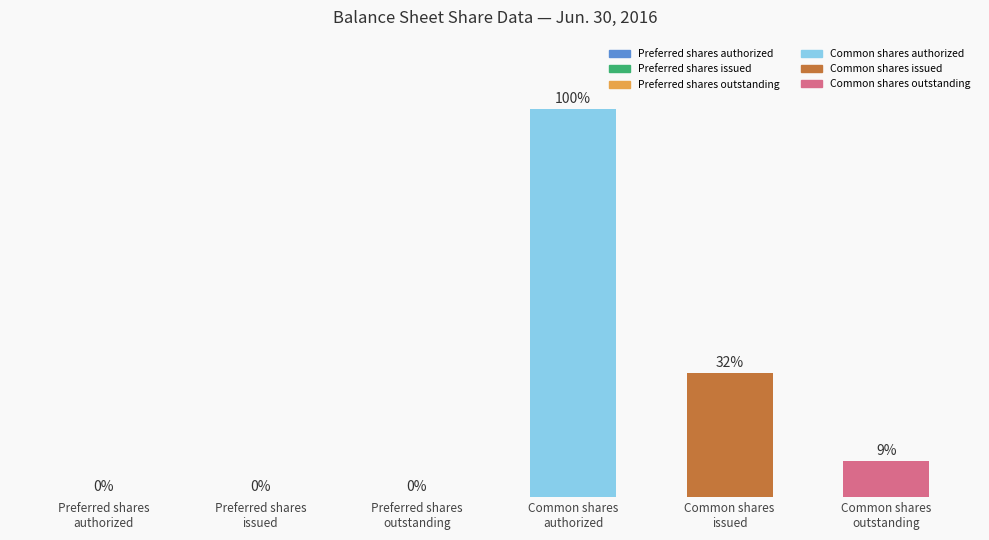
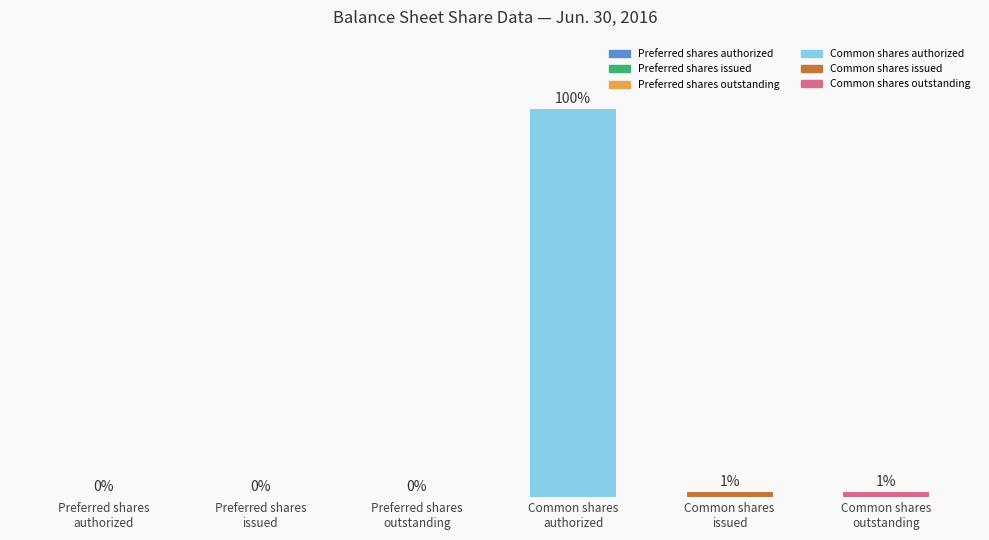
Common shares issued: 32% -> 1%
Common shares outstanding: 9% -> 1%
